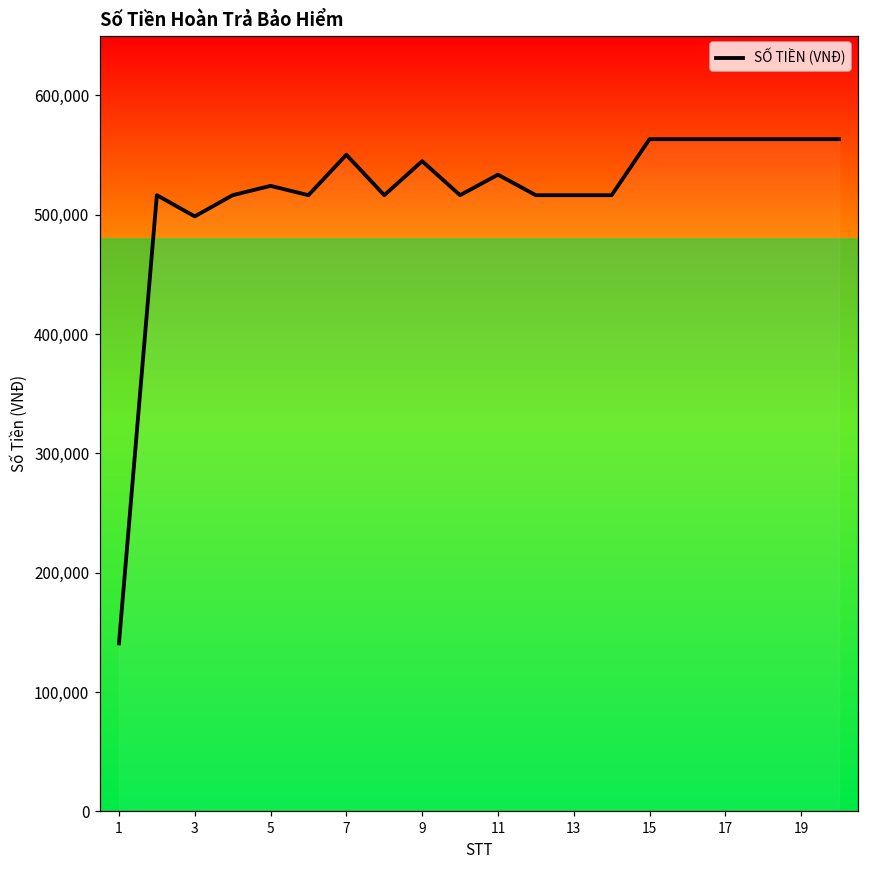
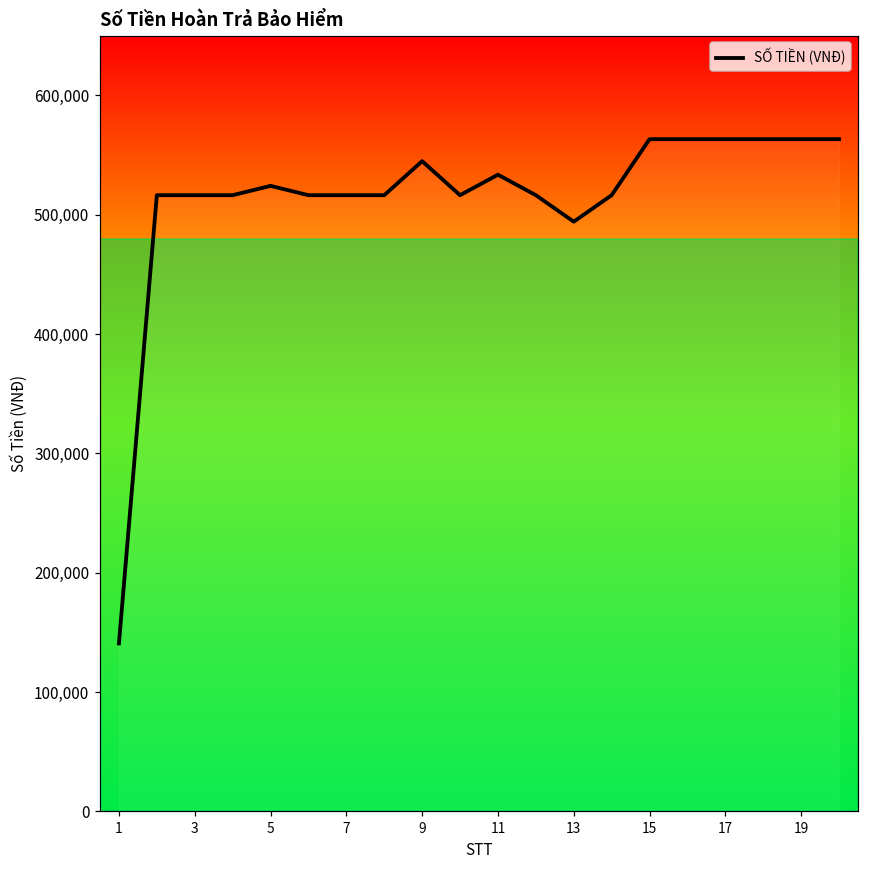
3: 499,000 -> 516,000
7: 550,000 -> 516,000
13: 516,000 -> 494,000
